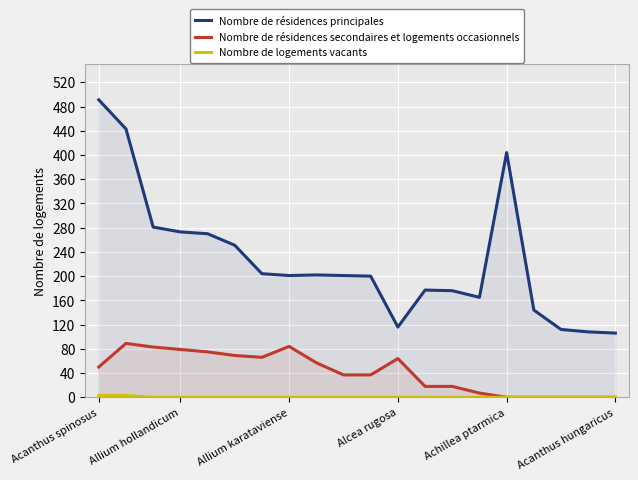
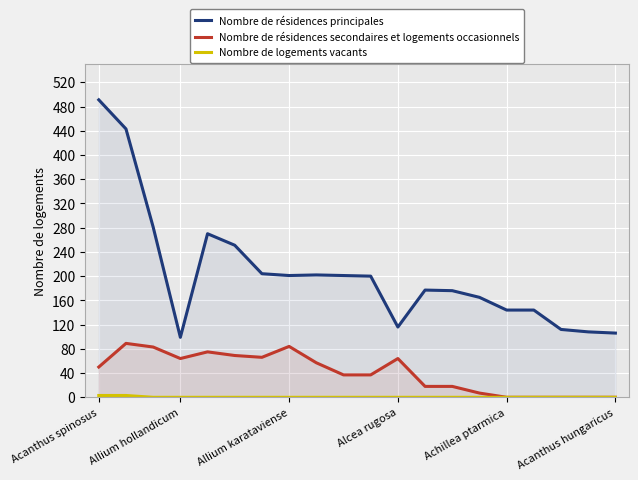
Nombre de résidences principales, Allium hollandicum: 270 -> 100
Nombre de résidences secondaires et logements occasionnels, Allium hollandicum: 80 -> 60
Nombre de résidences principales, Achillea ptarmica: 400 -> 140
